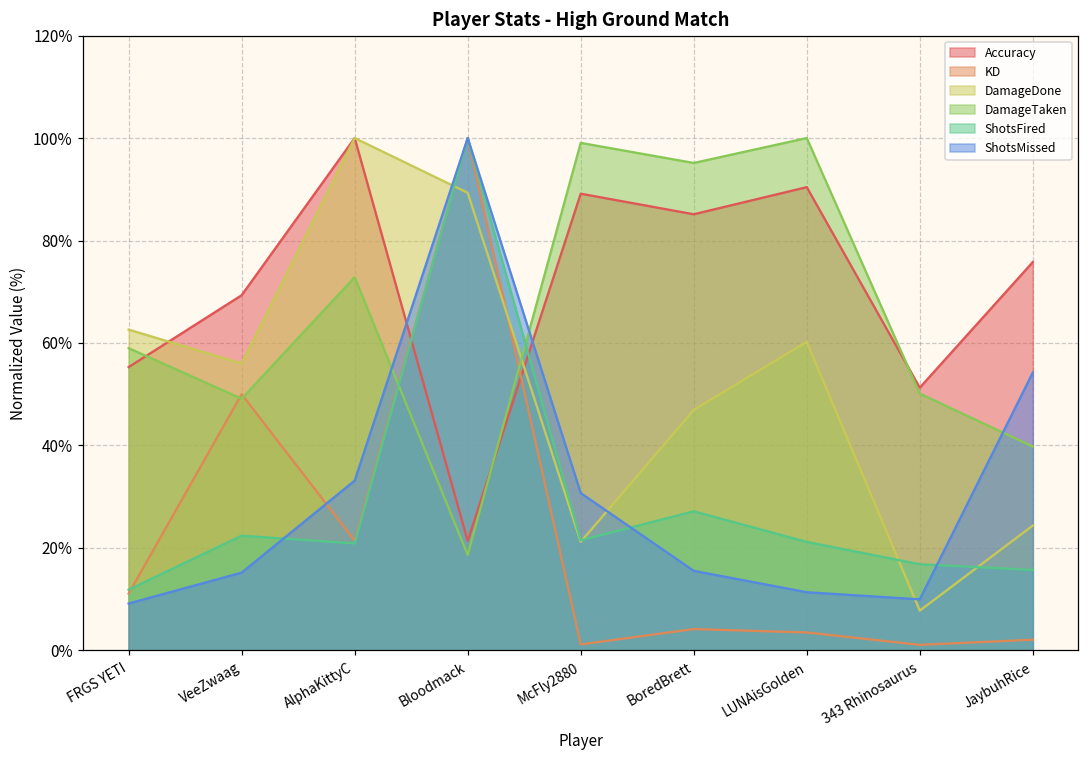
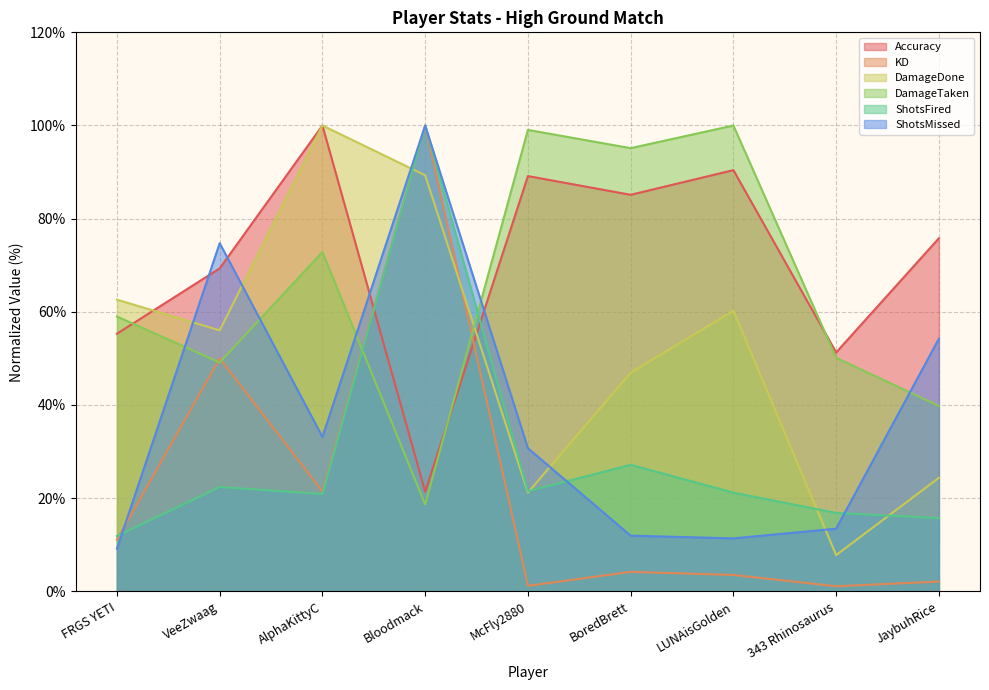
ShotsMissed, VeeZwaag: 15% -> 75%
ShotsMissed, BoredBrett: 16% -> 12%
ShotsMissed, 343 Rhinosaurus: 10% -> 13%
